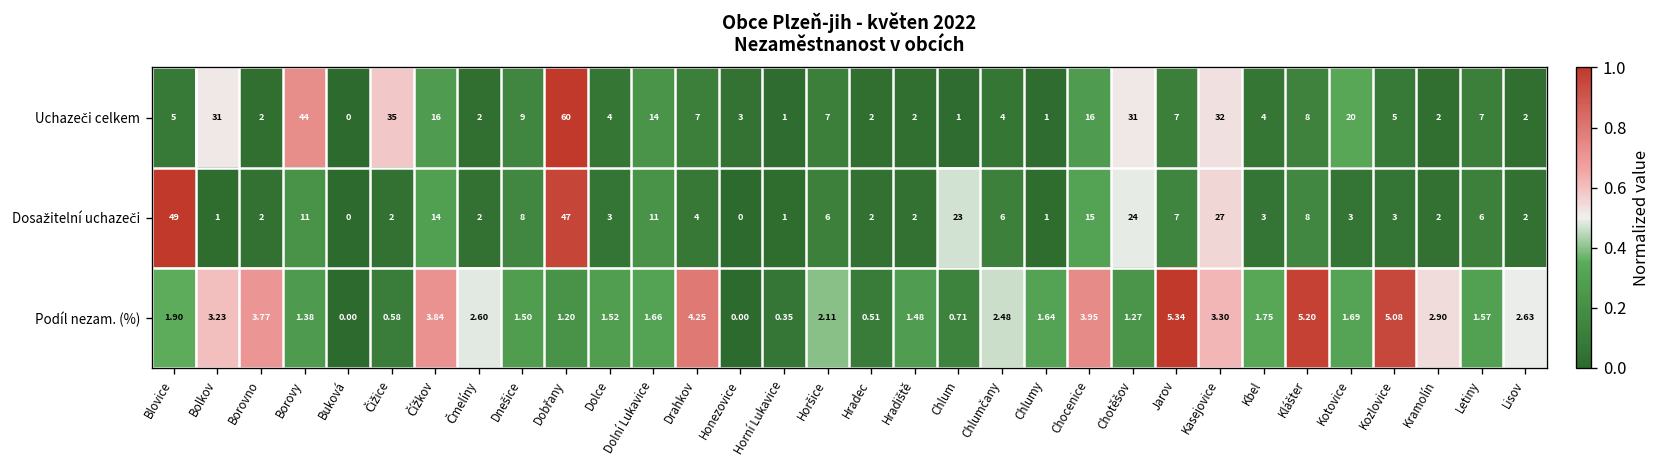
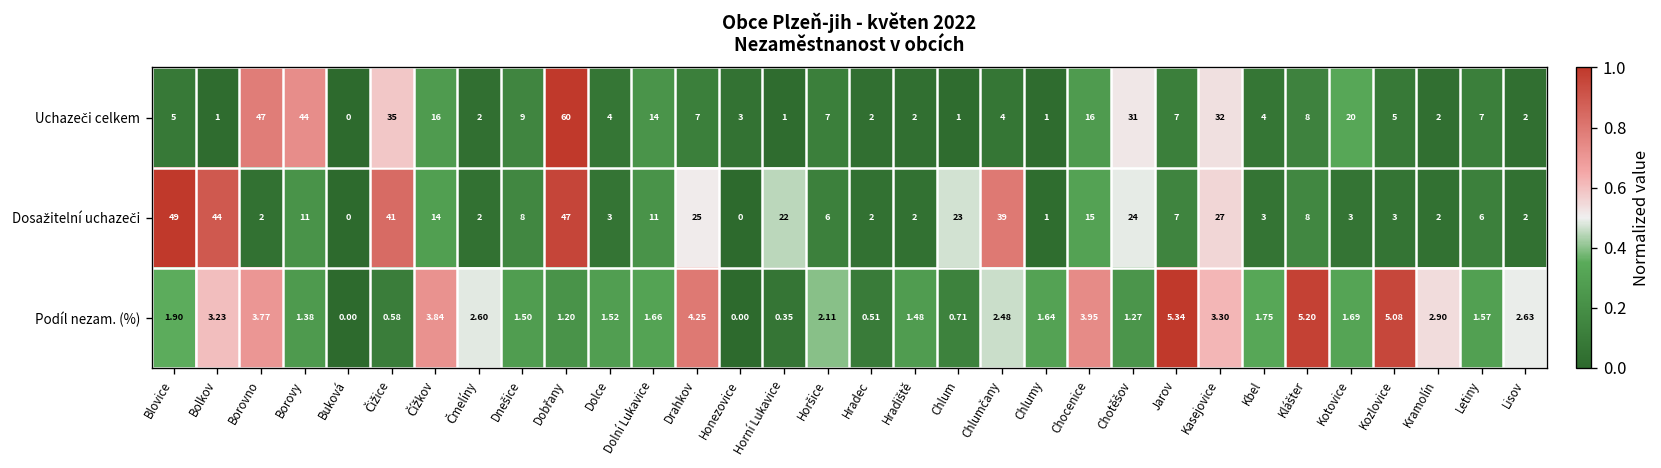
Uchazeči celkem, Bolkov: 31 -> 1
Uchazeči celkem, Borovno: 2 -> 47
Dosažitelní uchazeči, Bolkov: 1 -> 44
Dosažitelní uchazeči, Čižice: 2 -> 41
Dosažitelní uchazeči, Drahkov: 4 -> 25
Dosažitelní uchazeči, Horní Lukavice: 1 -> 22
Dosažitelní uchazeči, Chlumčany: 6 -> 39
